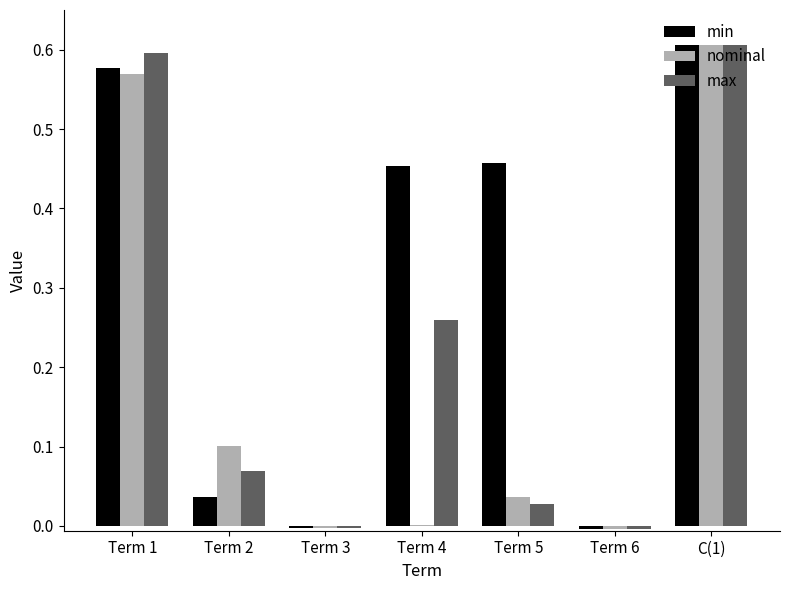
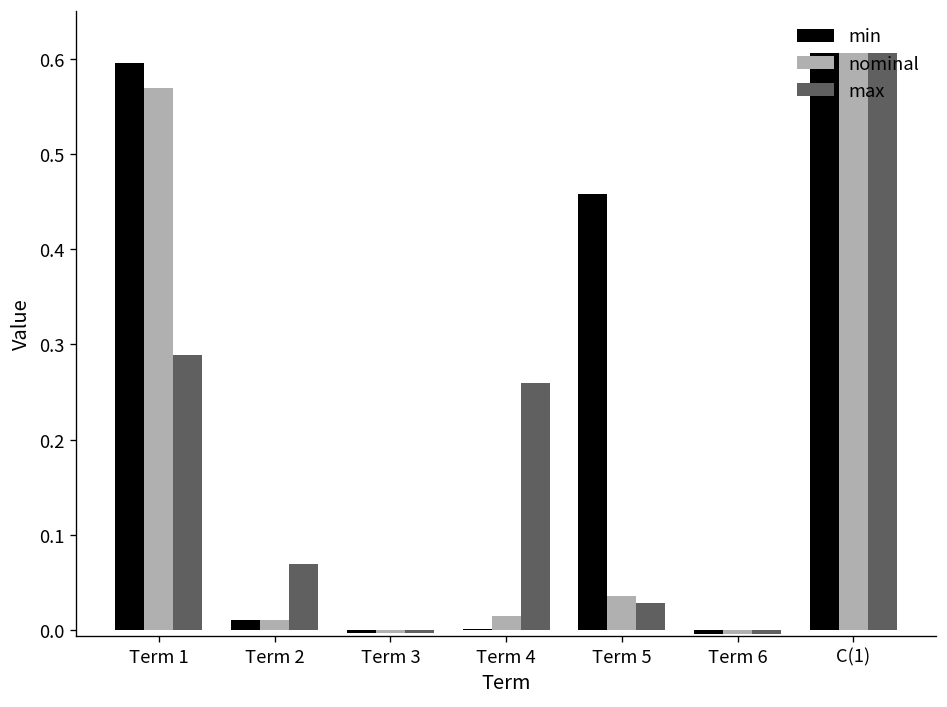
min, Term 1: 0.58 -> 0.60
max, Term 1: 0.60 -> 0.29
min, Term 2: 0.04 -> 0.01
nominal, Term 2: 0.10 -> 0.01
min, Term 4: 0.45 -> 0.00
nominal, Term 4: 0.00 -> 0.01
